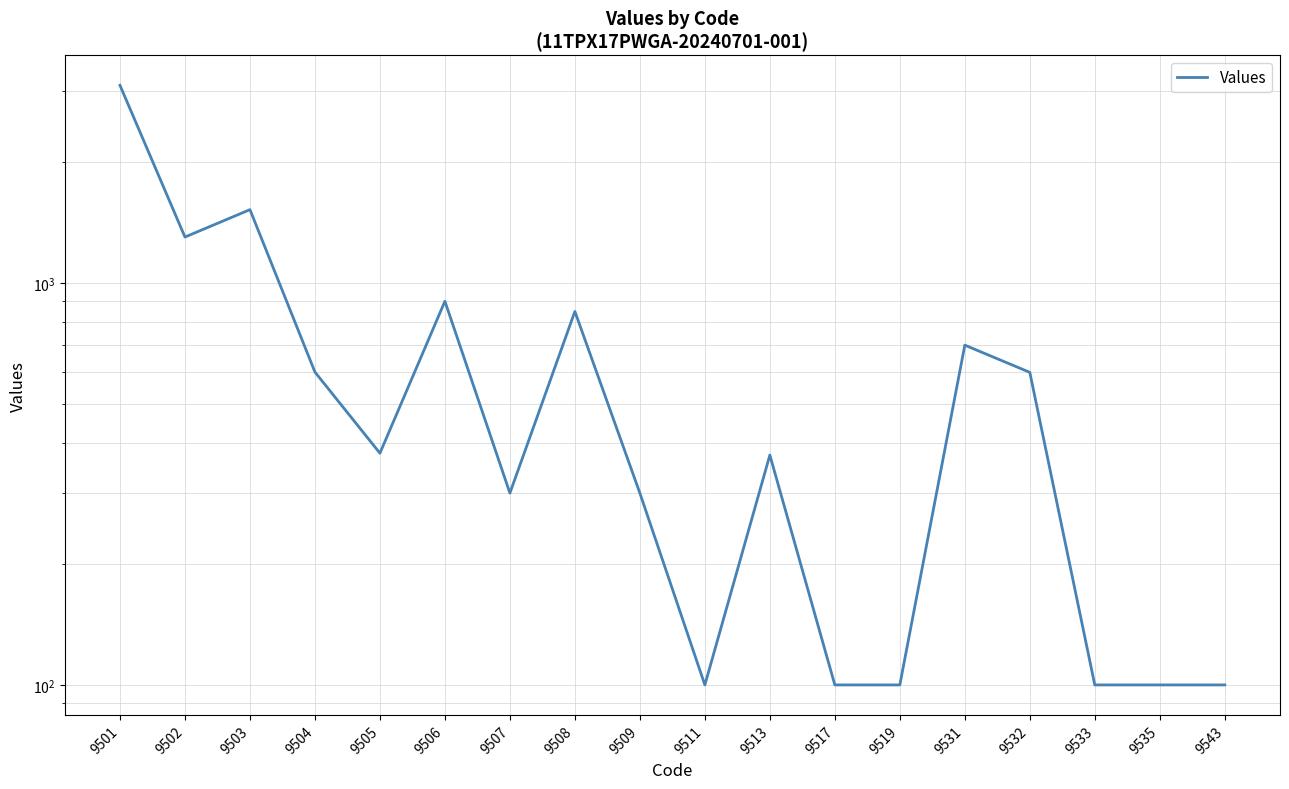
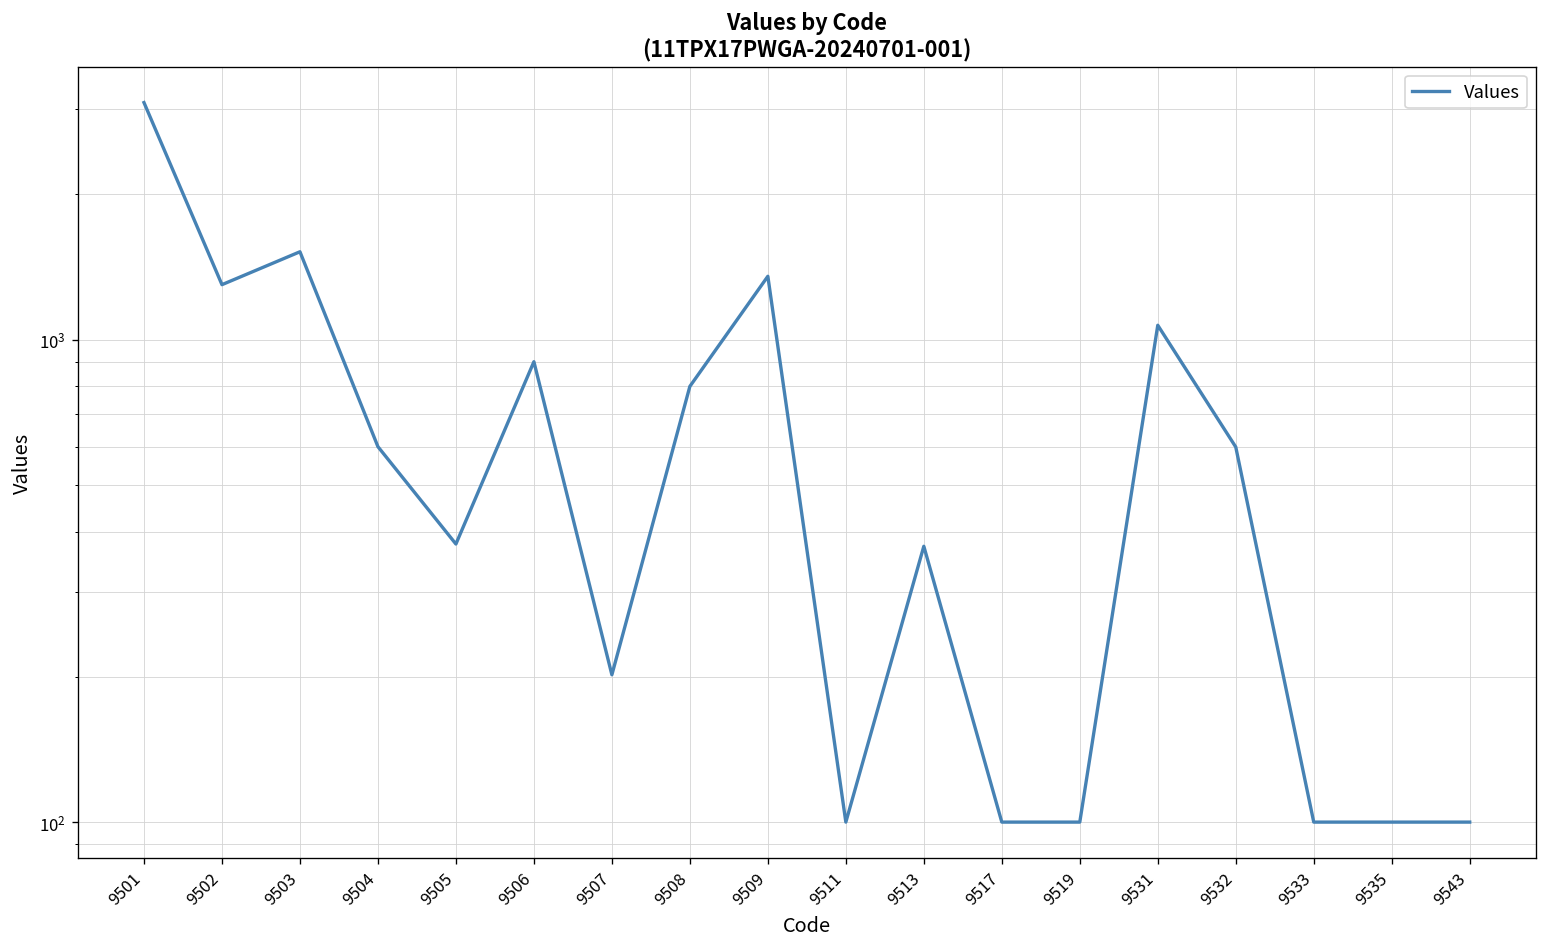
9507: 300 -> 200
9508: 850 -> 800
9509: 300 -> 1350
9531: 700 -> 1070
